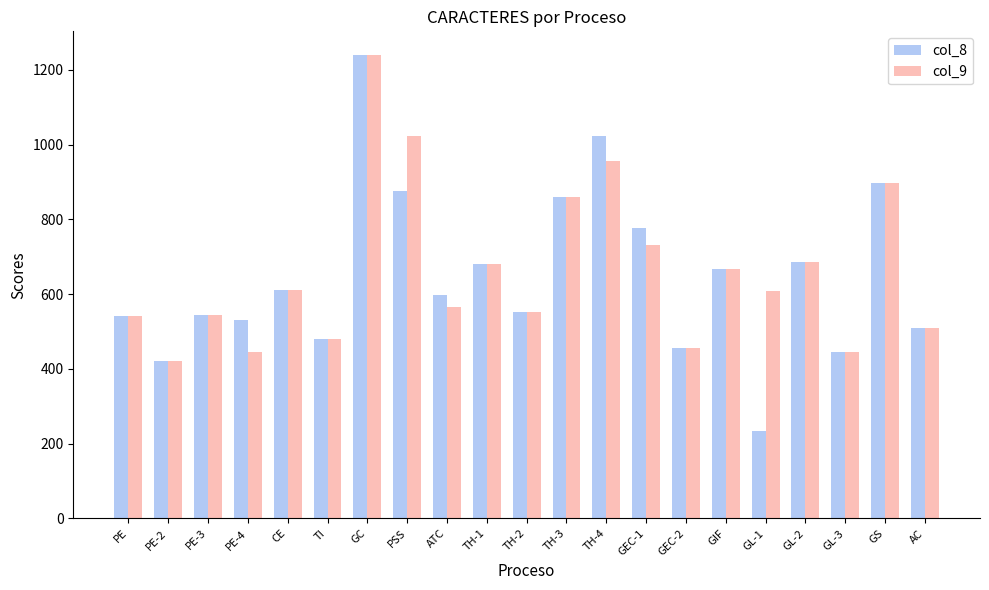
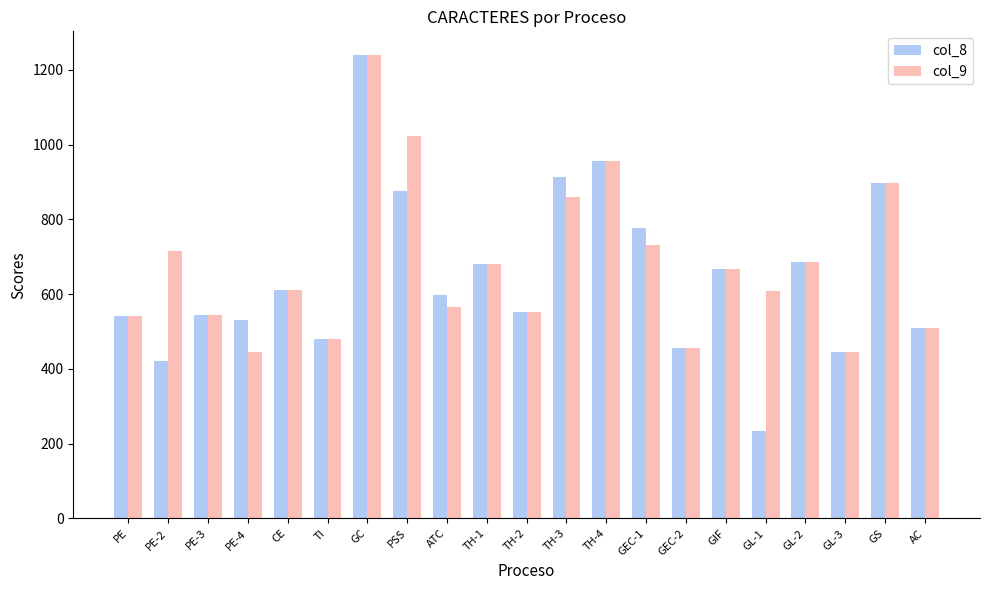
col_9, PE-2: 420 -> 720
col_8, TH-3: 860 -> 910
col_8, TH-4: 1020 -> 960
